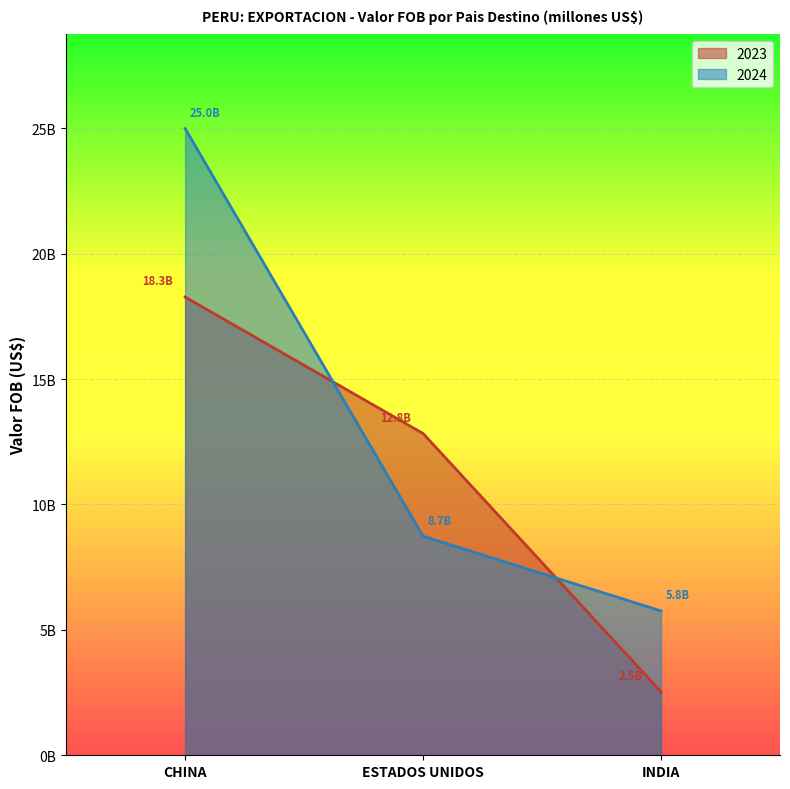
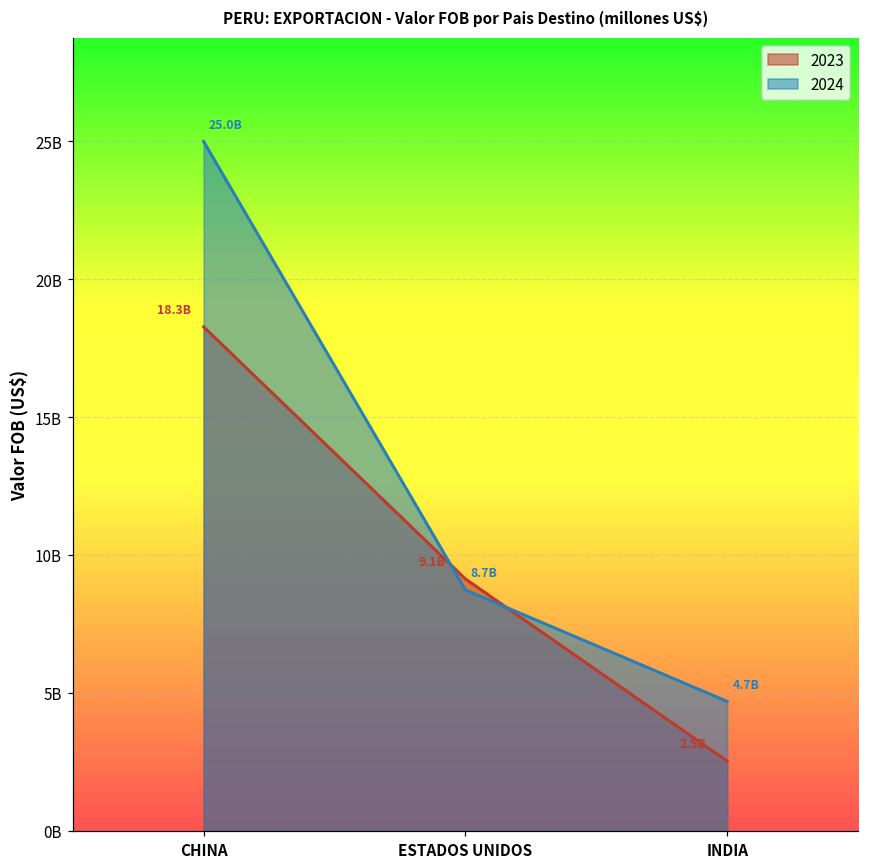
2023, ESTADOS UNIDOS: 12.8B -> 9.1B
2024, INDIA: 5.8B -> 4.7B
